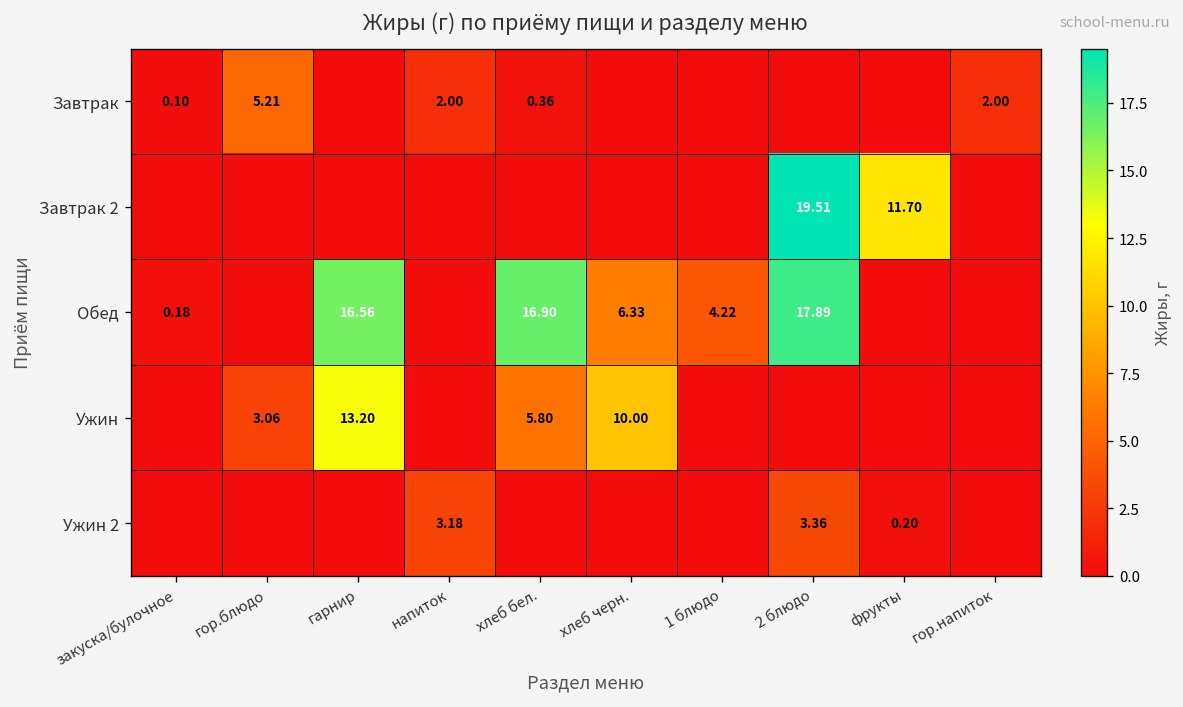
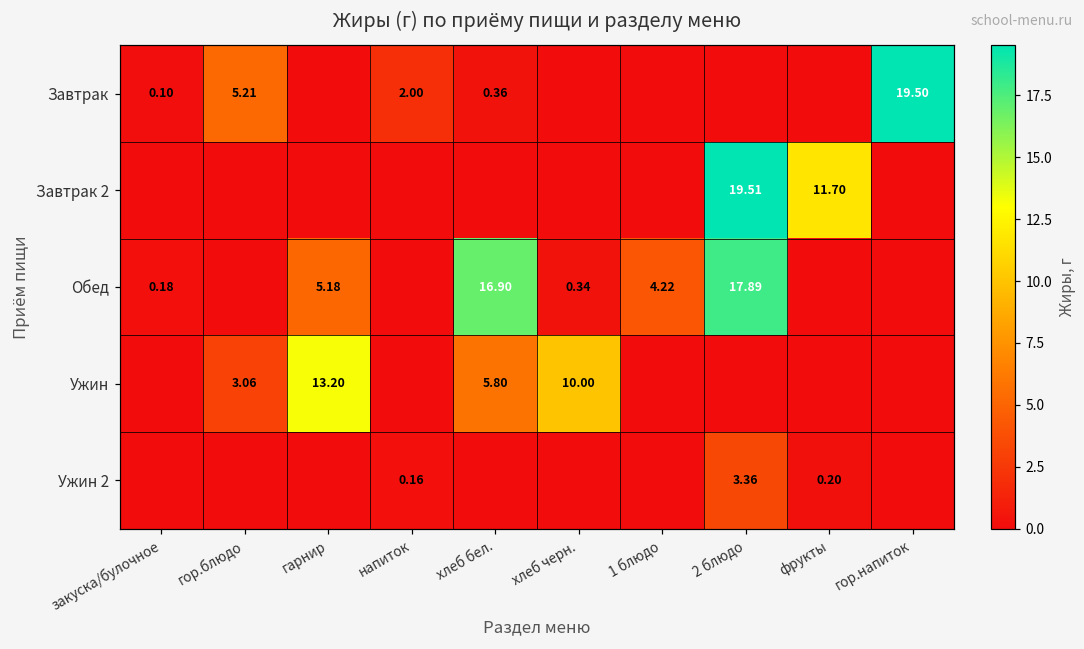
Завтрак, гор.напиток: 2.00 -> 19.50
Обед, гарнир: 16.56 -> 5.18
Обед, хлеб черн.: 6.33 -> 0.34
Ужин 2, напиток: 3.18 -> 0.16
